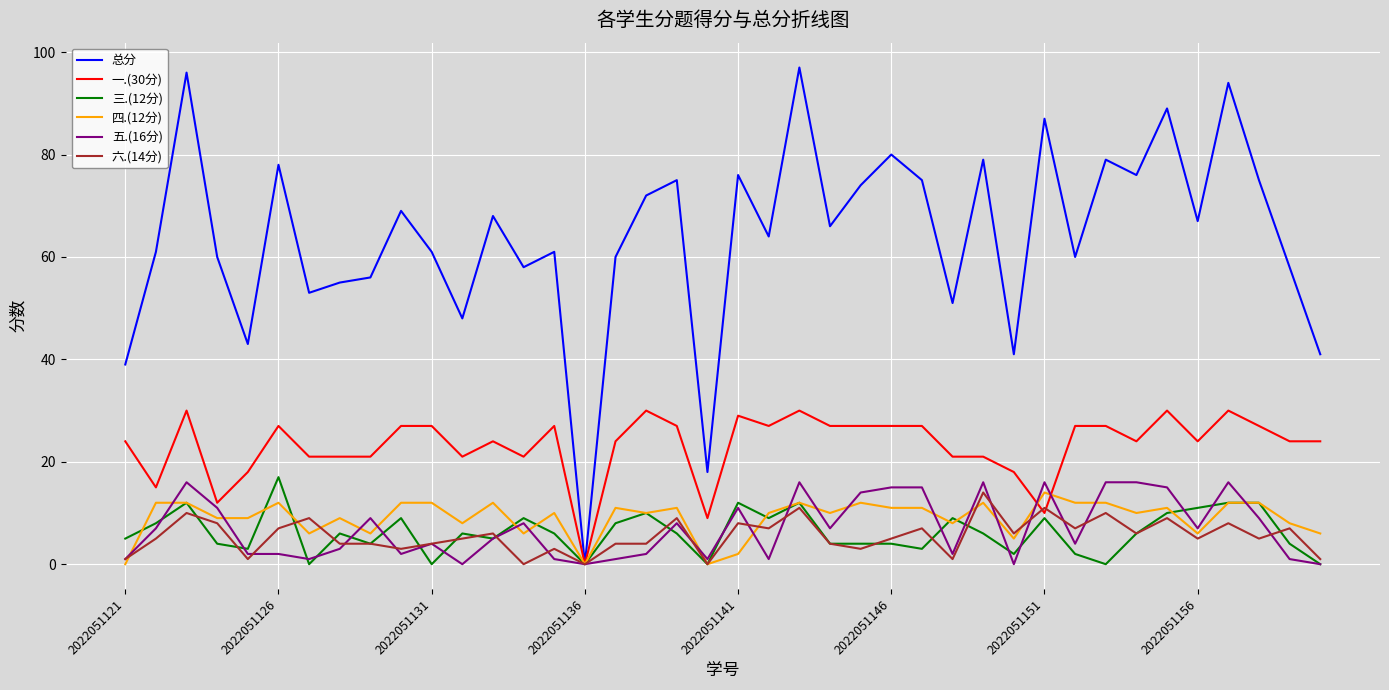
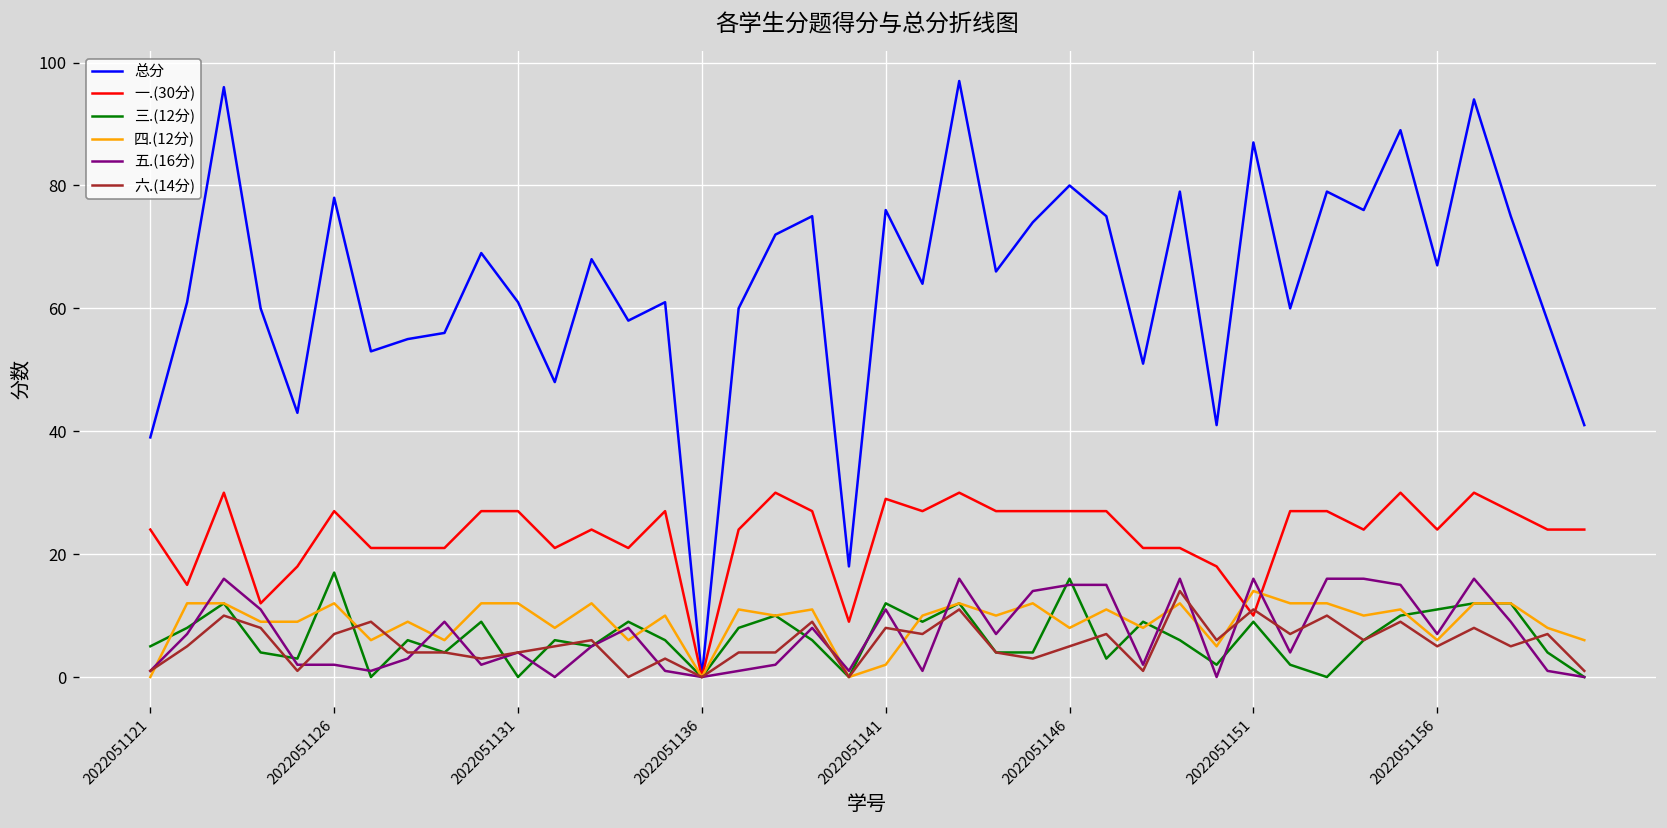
三.(12分), 2022051146: 4 -> 16
四.(12分), 2022051146: 11 -> 8
